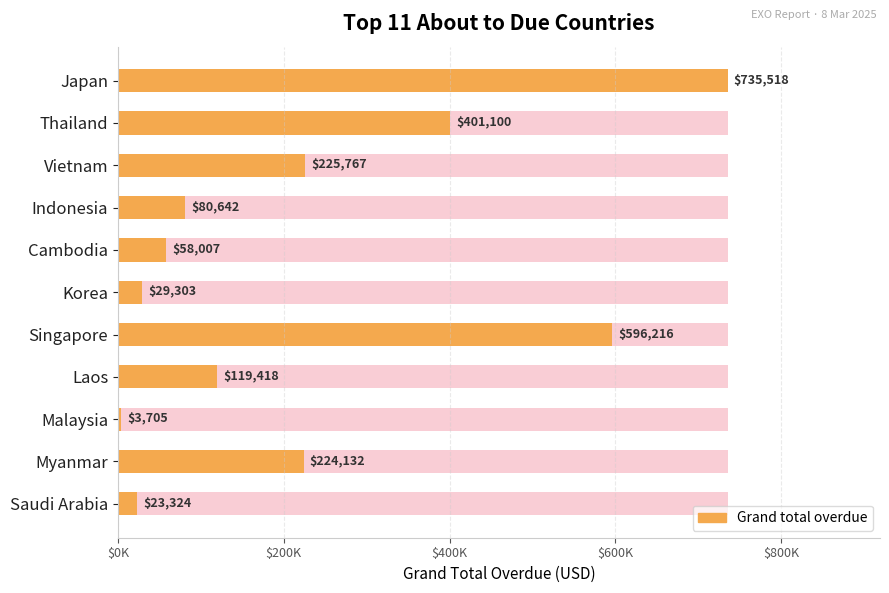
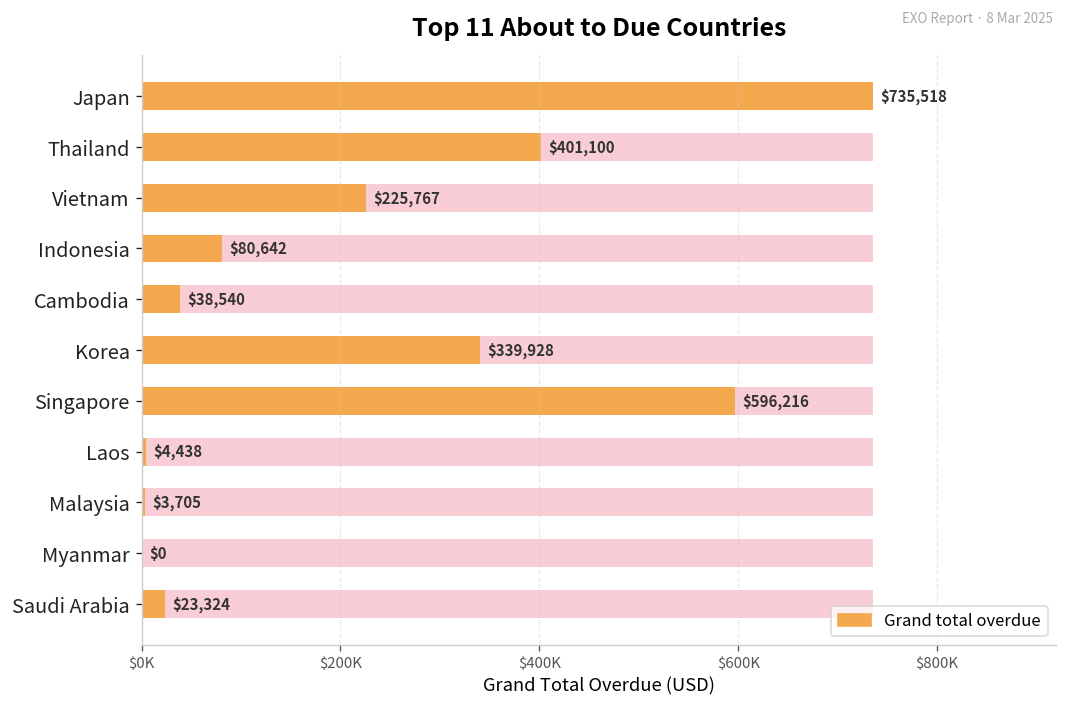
Grand total overdue, Cambodia: $58,007 -> $38,540
Grand total overdue, Korea: $29,303 -> $339,928
Grand total overdue, Laos: $119,418 -> $4,438
Grand total overdue, Myanmar: $224,132 -> $0
